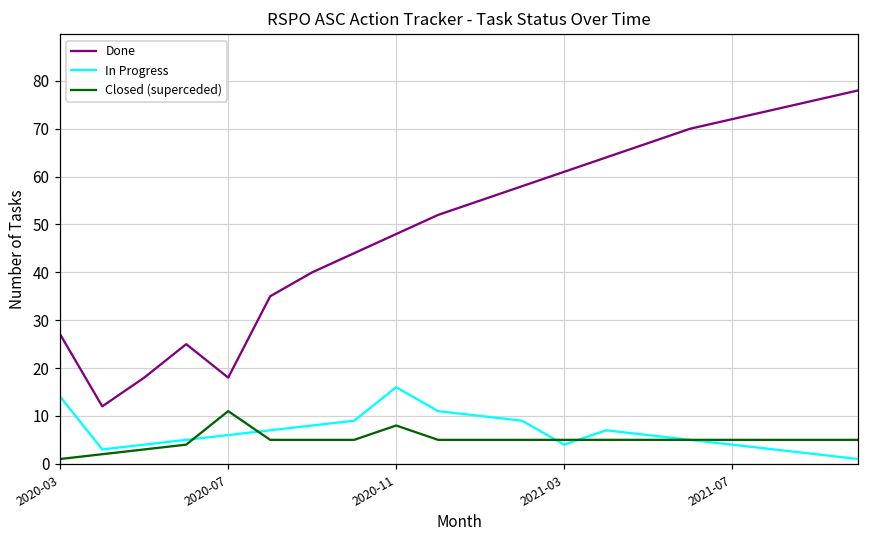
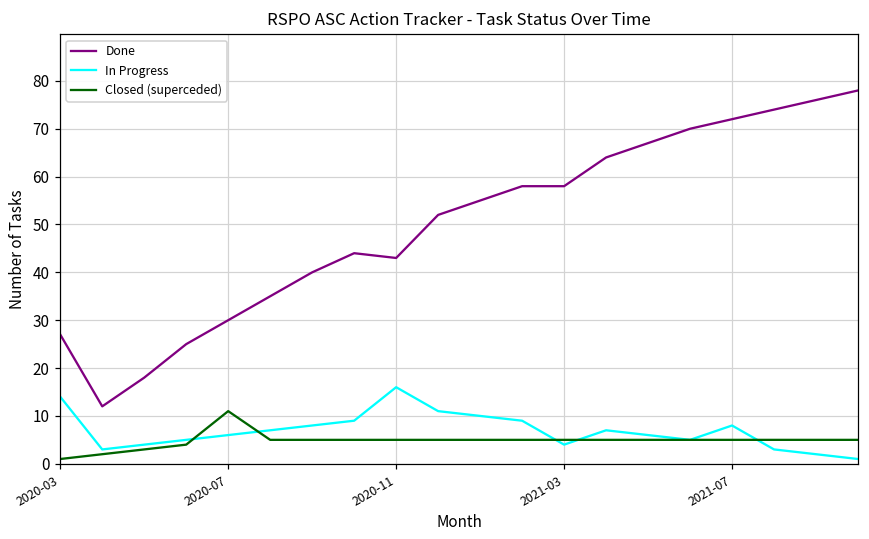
Done, 2020-07: 18 -> 30
Done, 2020-11: 48 -> 43
Closed (superceded), 2020-11: 8 -> 5
Done, 2021-03: 61 -> 58
In Progress, 2021-07: 4 -> 8
